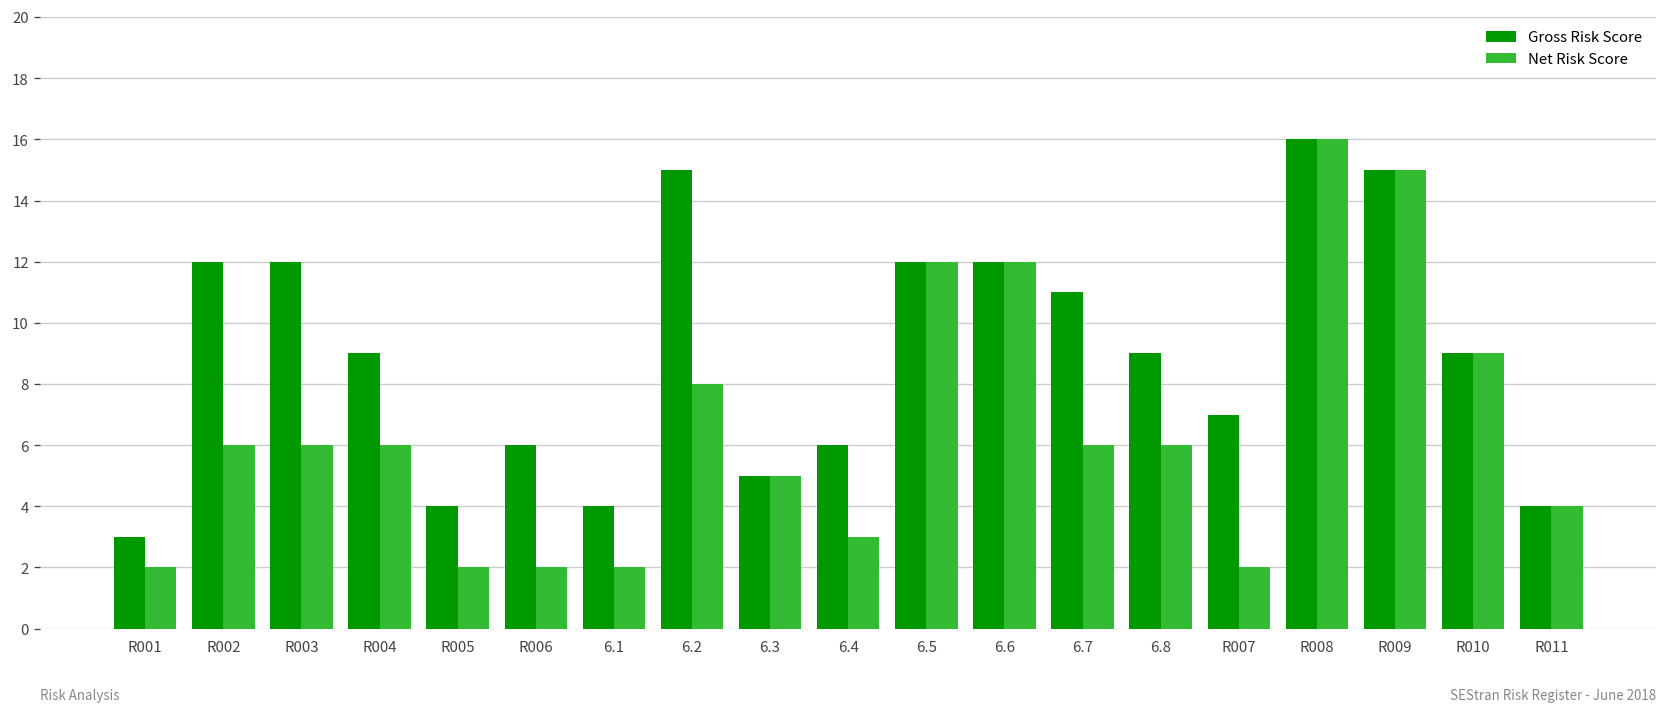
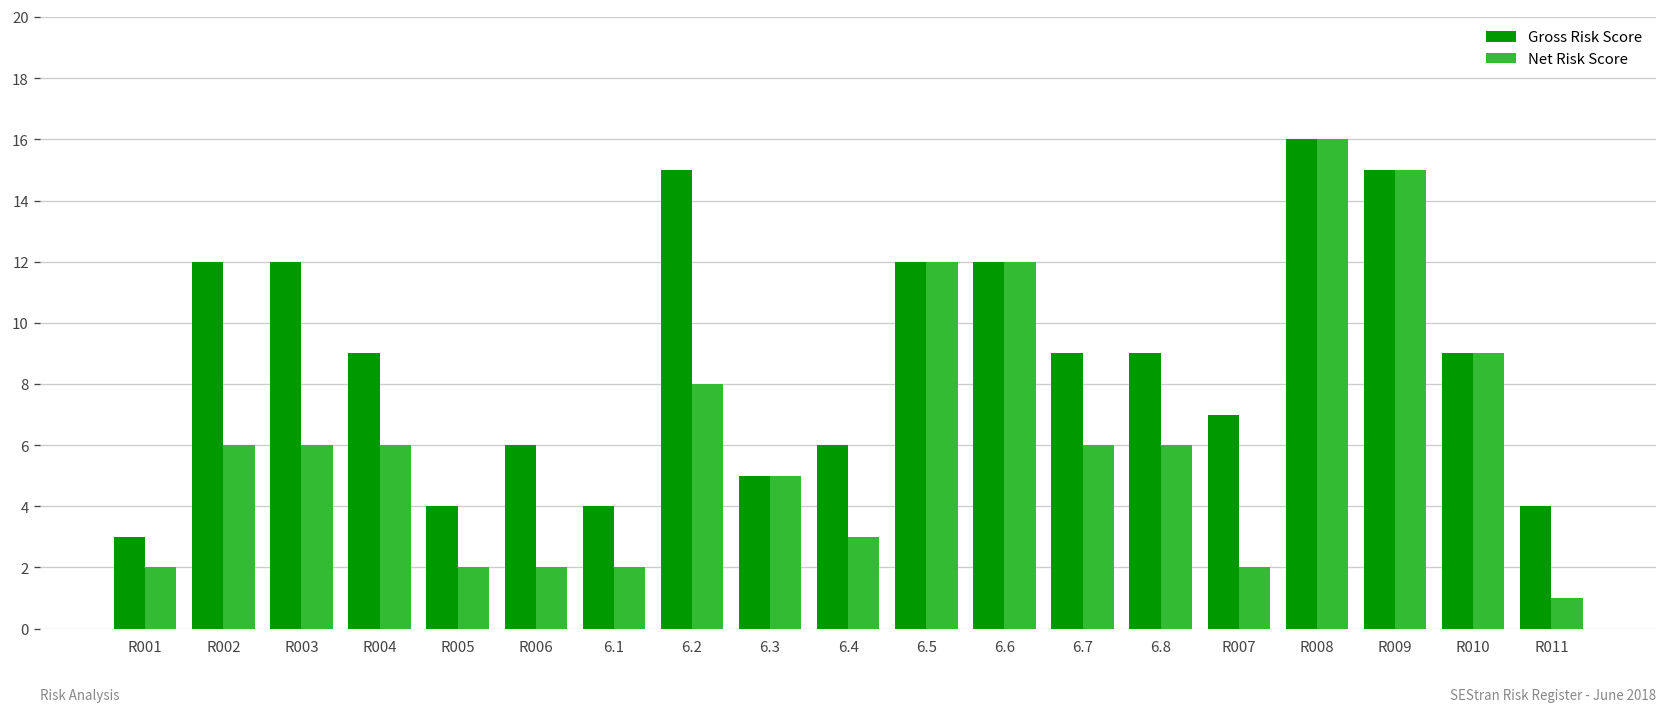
Gross Risk Score, 6.7: 11 -> 9
Net Risk Score, R011: 4 -> 1
